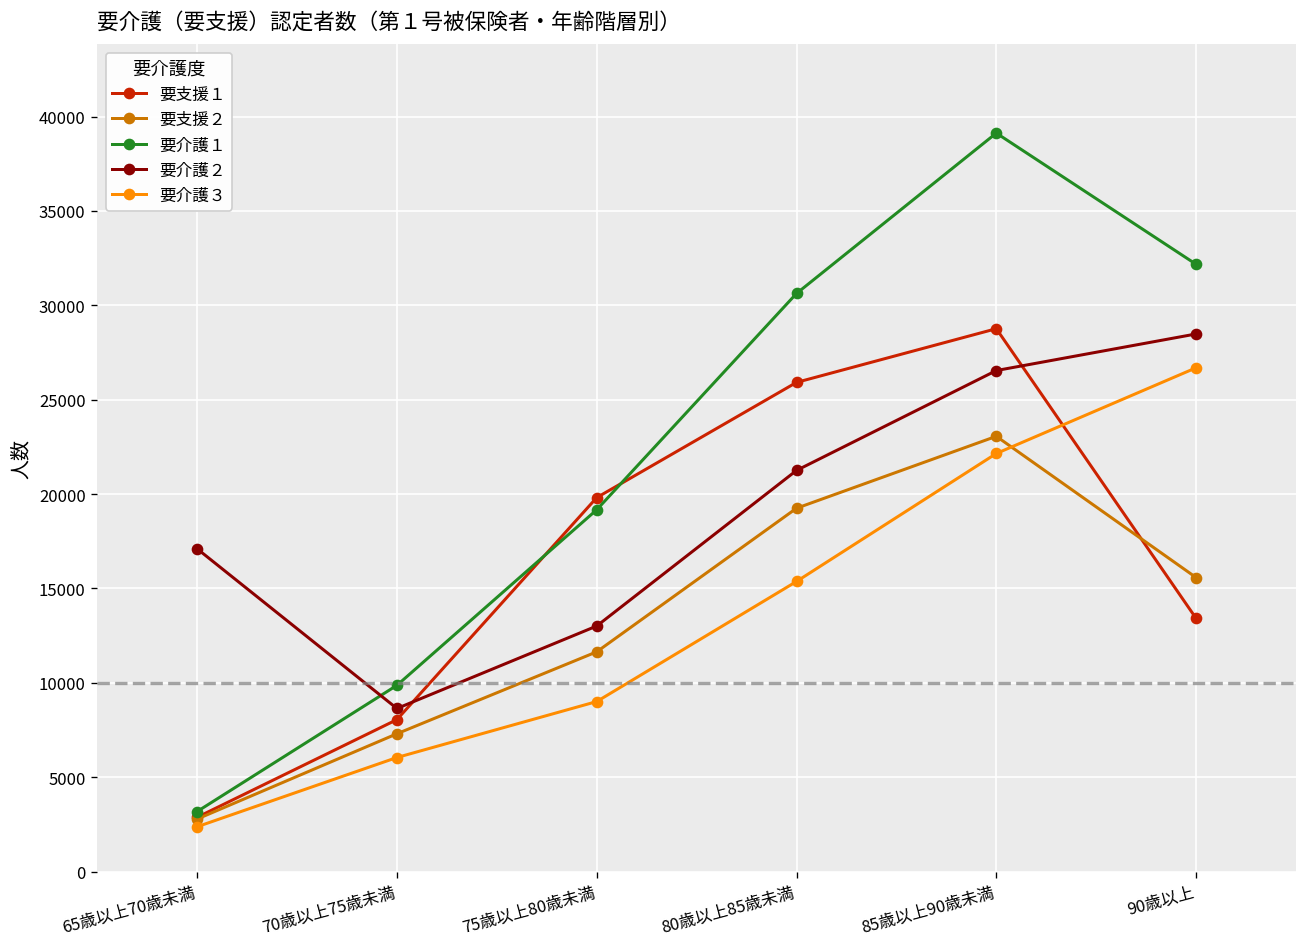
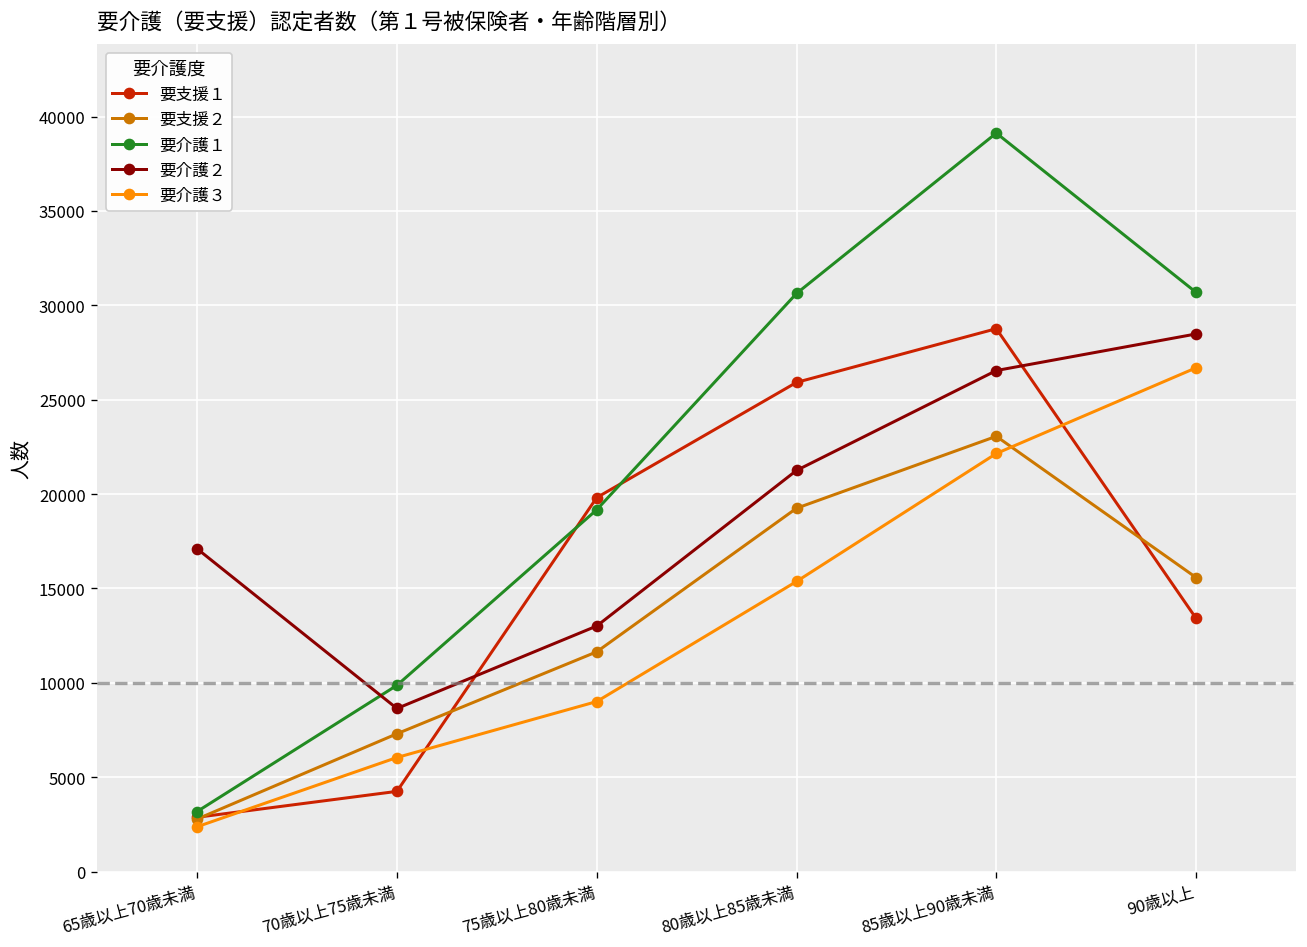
要支援１, 70歳以上75歳未満: 8100 -> 4300
要介護１, 90歳以上: 32200 -> 30700
